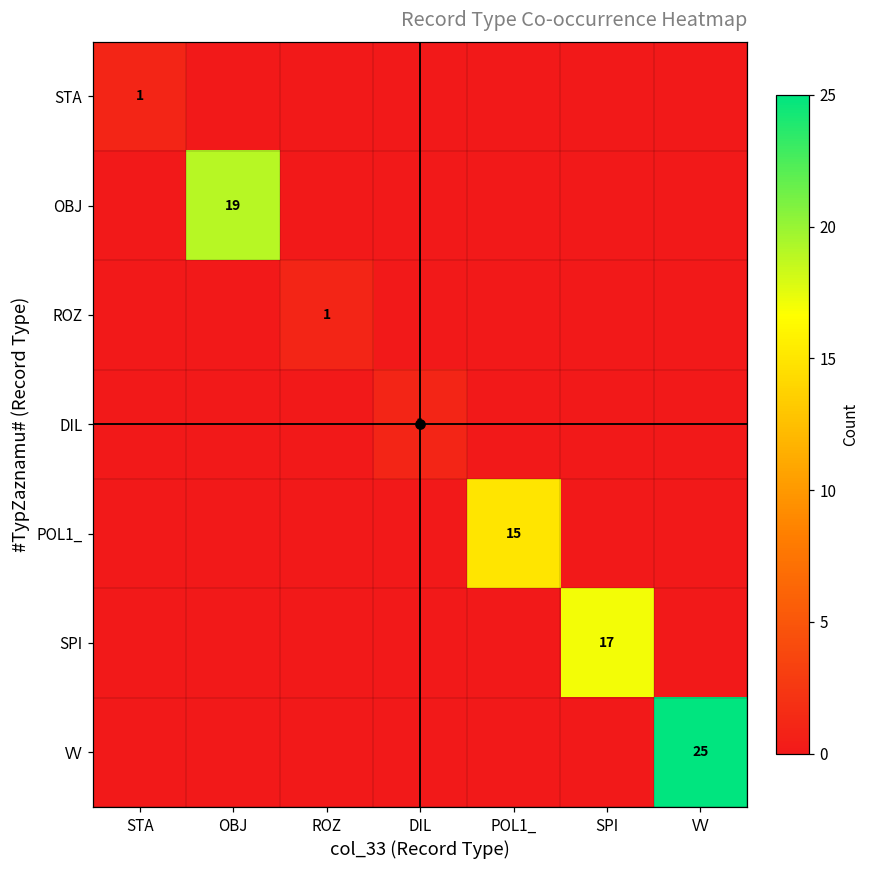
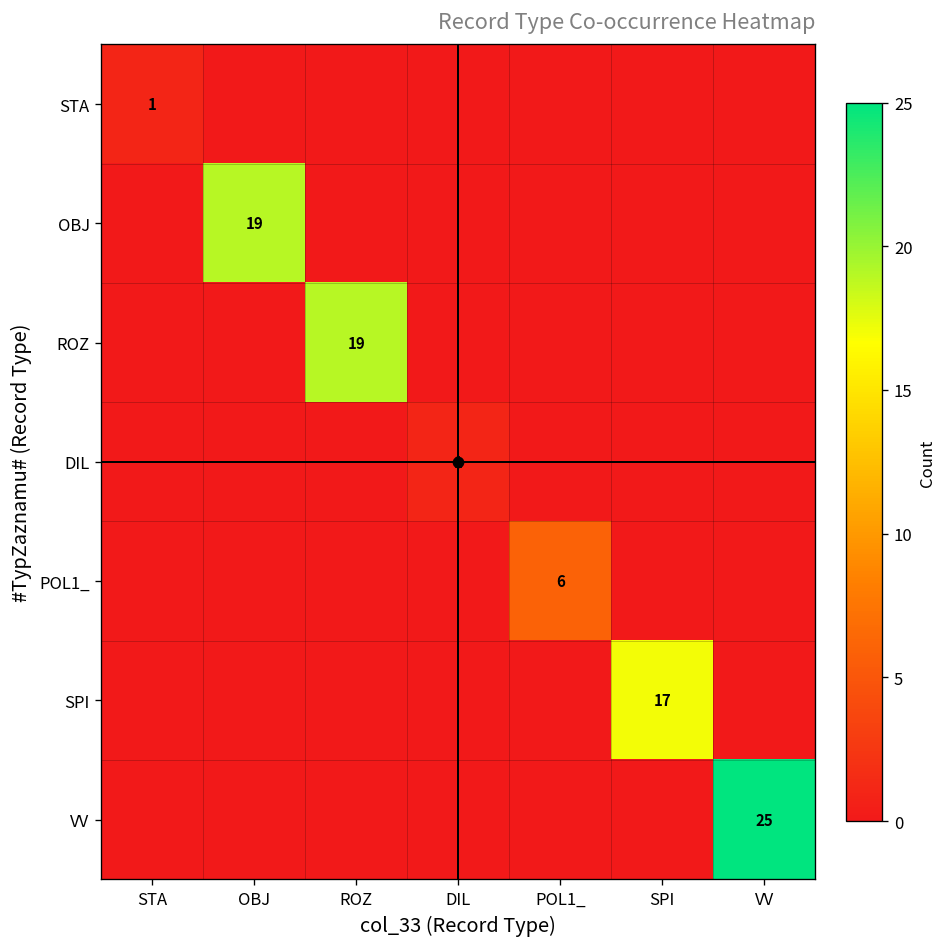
ROZ, ROZ: 1 -> 19
POL1_, POL1_: 15 -> 6
